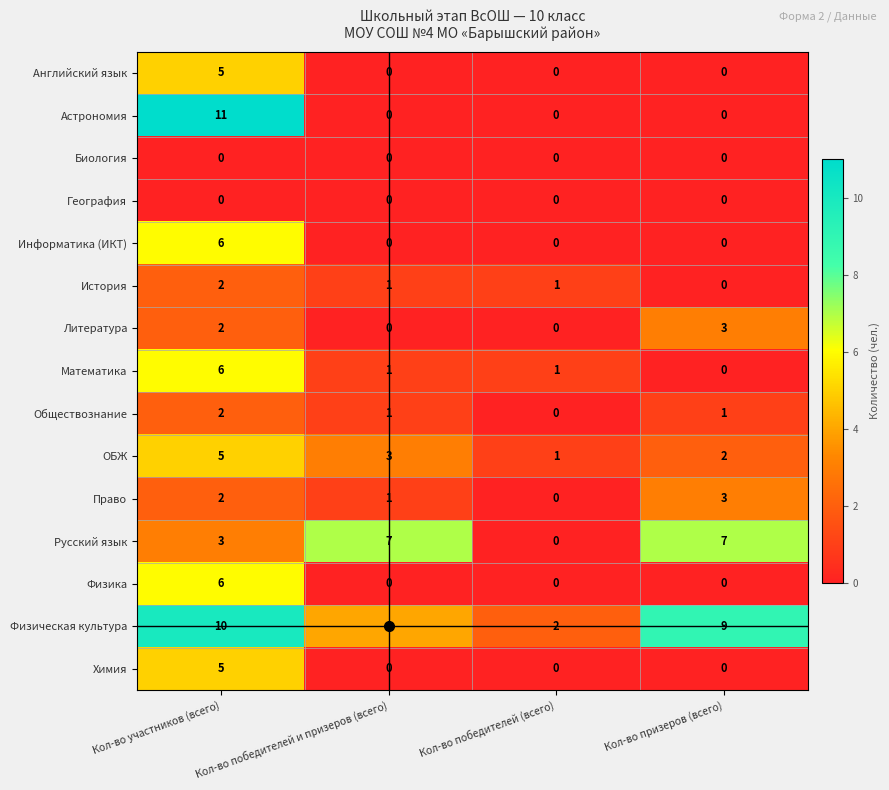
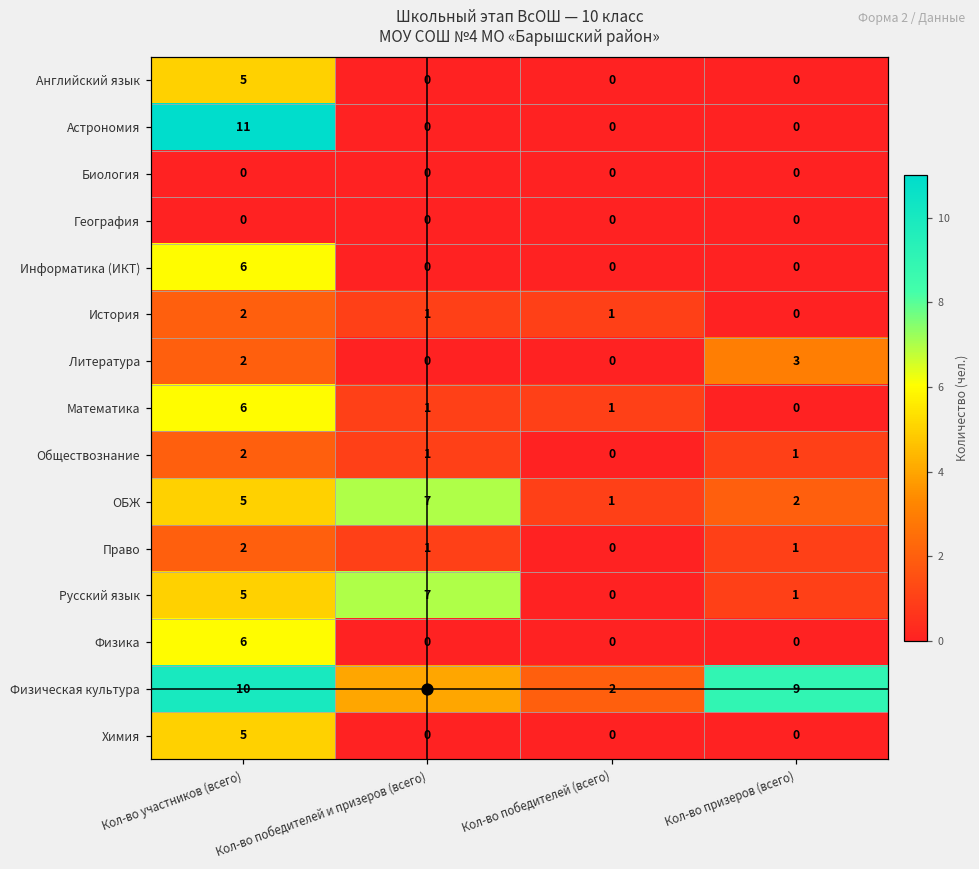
ОБЖ, Кол-во победителей и призеров (всего): 3 -> 7
Право, Кол-во призеров (всего): 3 -> 1
Русский язык, Кол-во участников (всего): 3 -> 5
Русский язык, Кол-во призеров (всего): 7 -> 1
